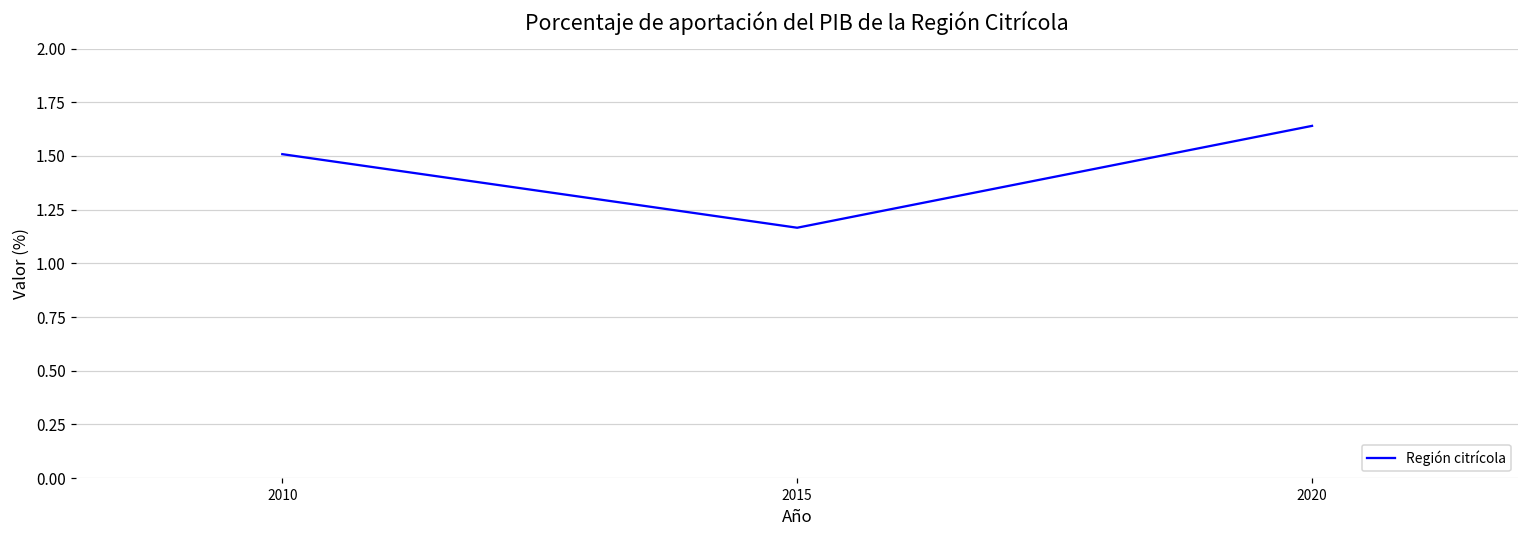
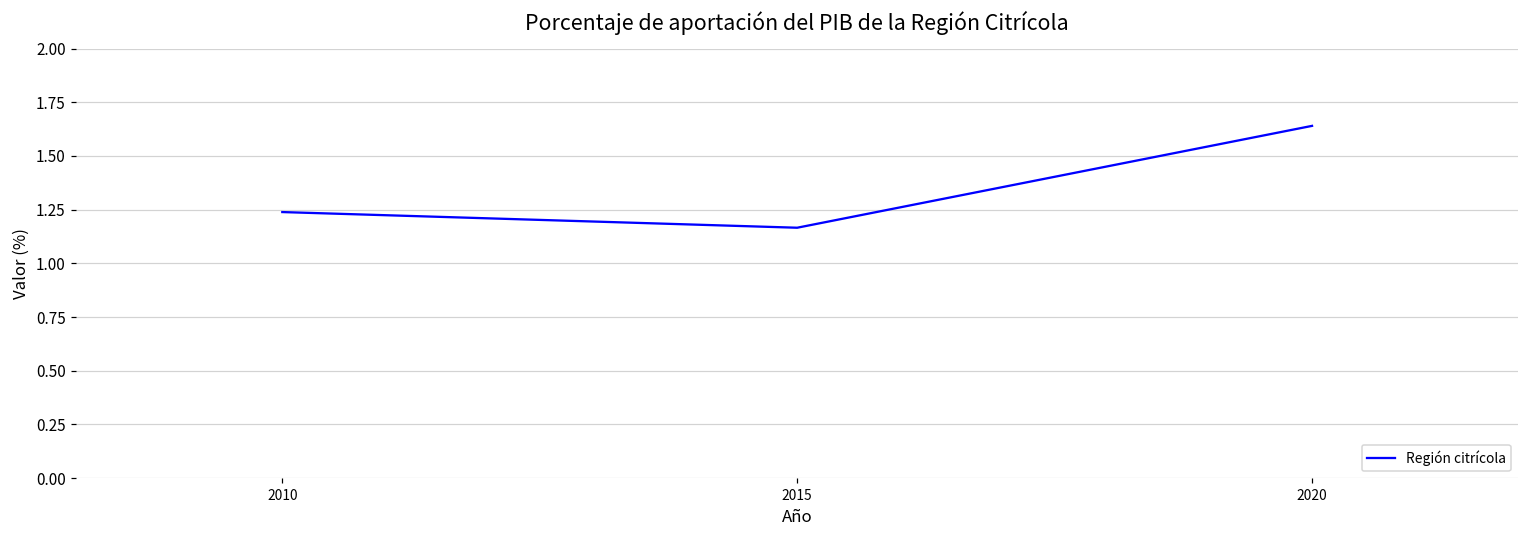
2010: 1.51 -> 1.24
